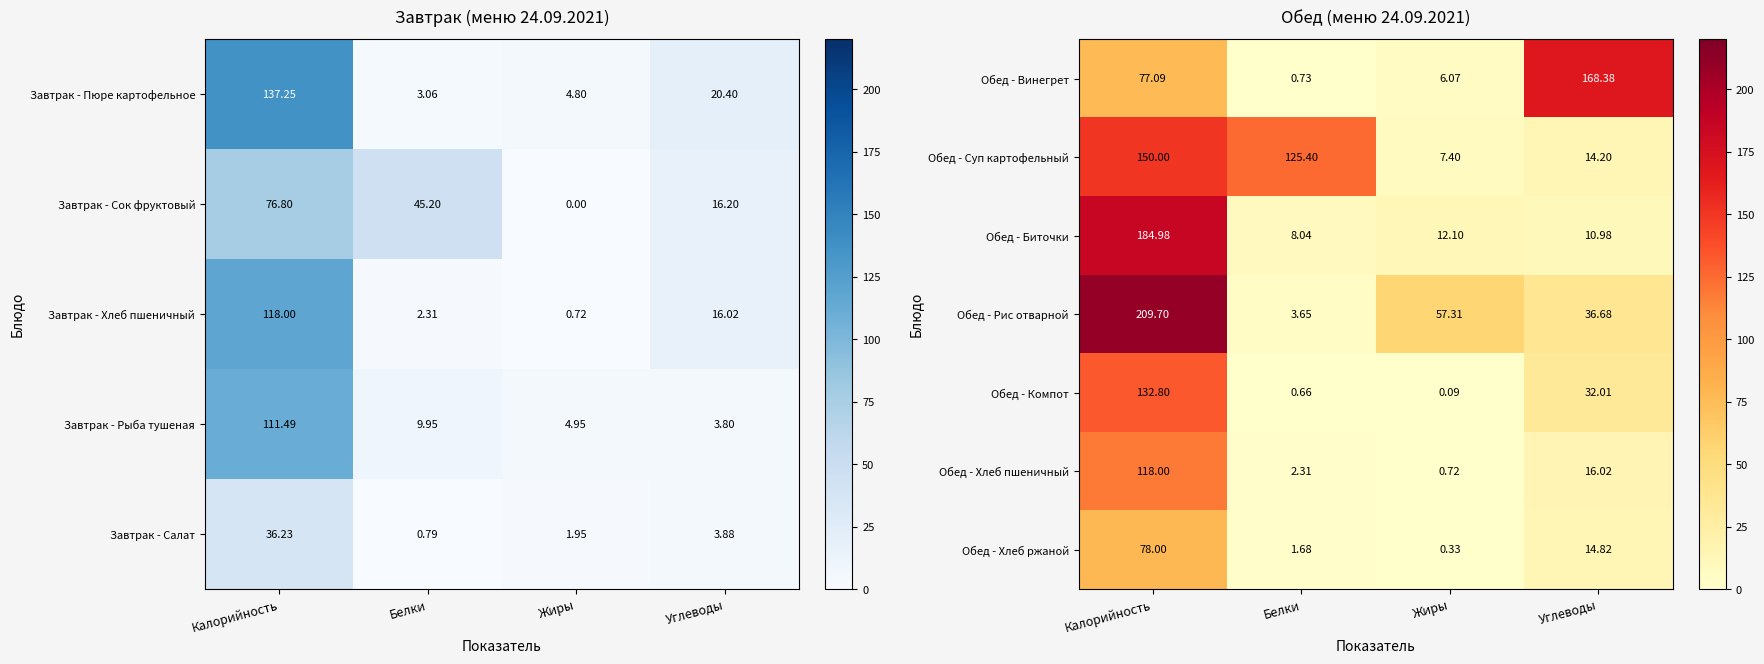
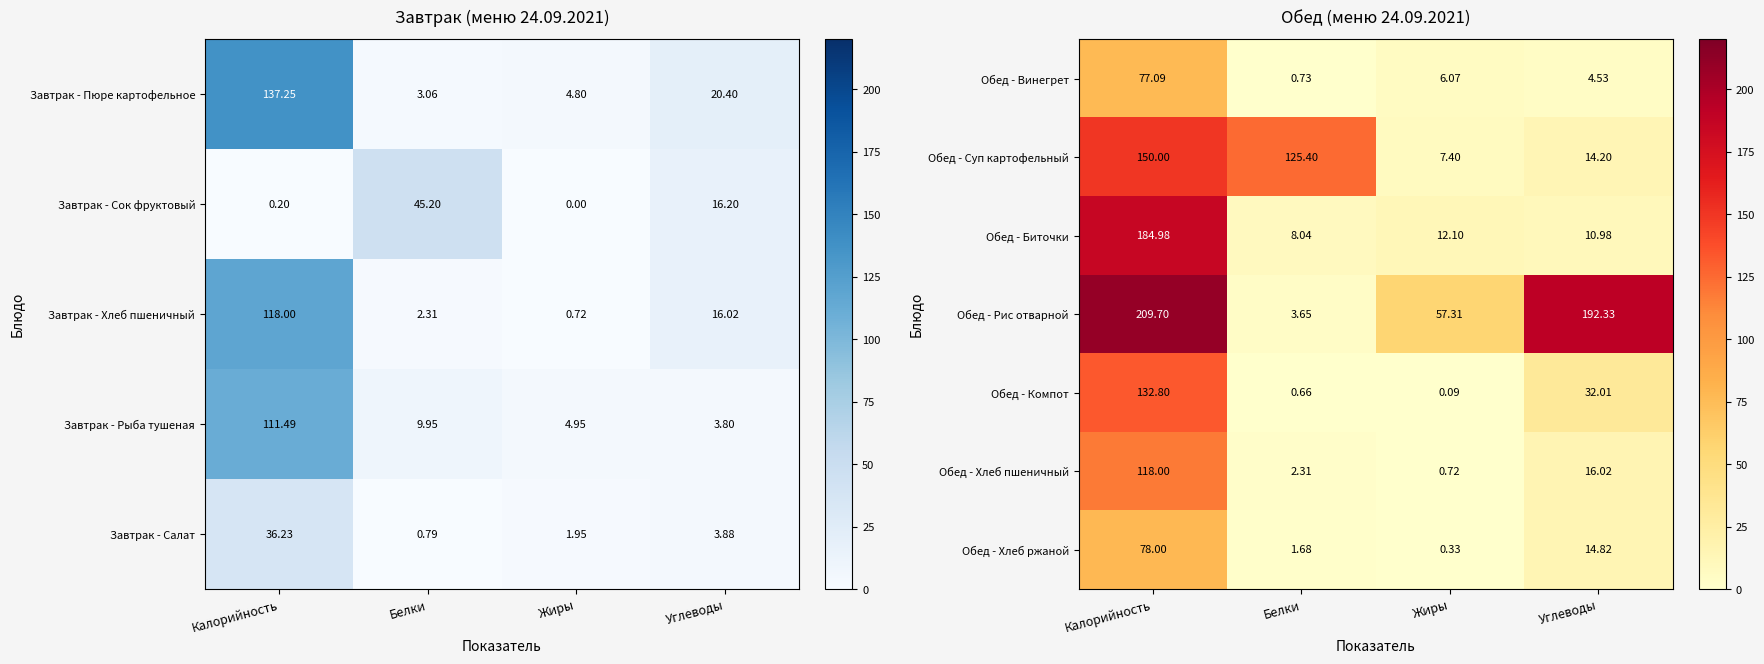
Завтрак (меню 24.09.2021), Завтрак - Сок фруктовый, Калорийность: 76.80 -> 0.20
Обед (меню 24.09.2021), Обед - Винегрет, Углеводы: 168.38 -> 4.53
Обед (меню 24.09.2021), Обед - Рис отварной, Углеводы: 36.68 -> 192.33
